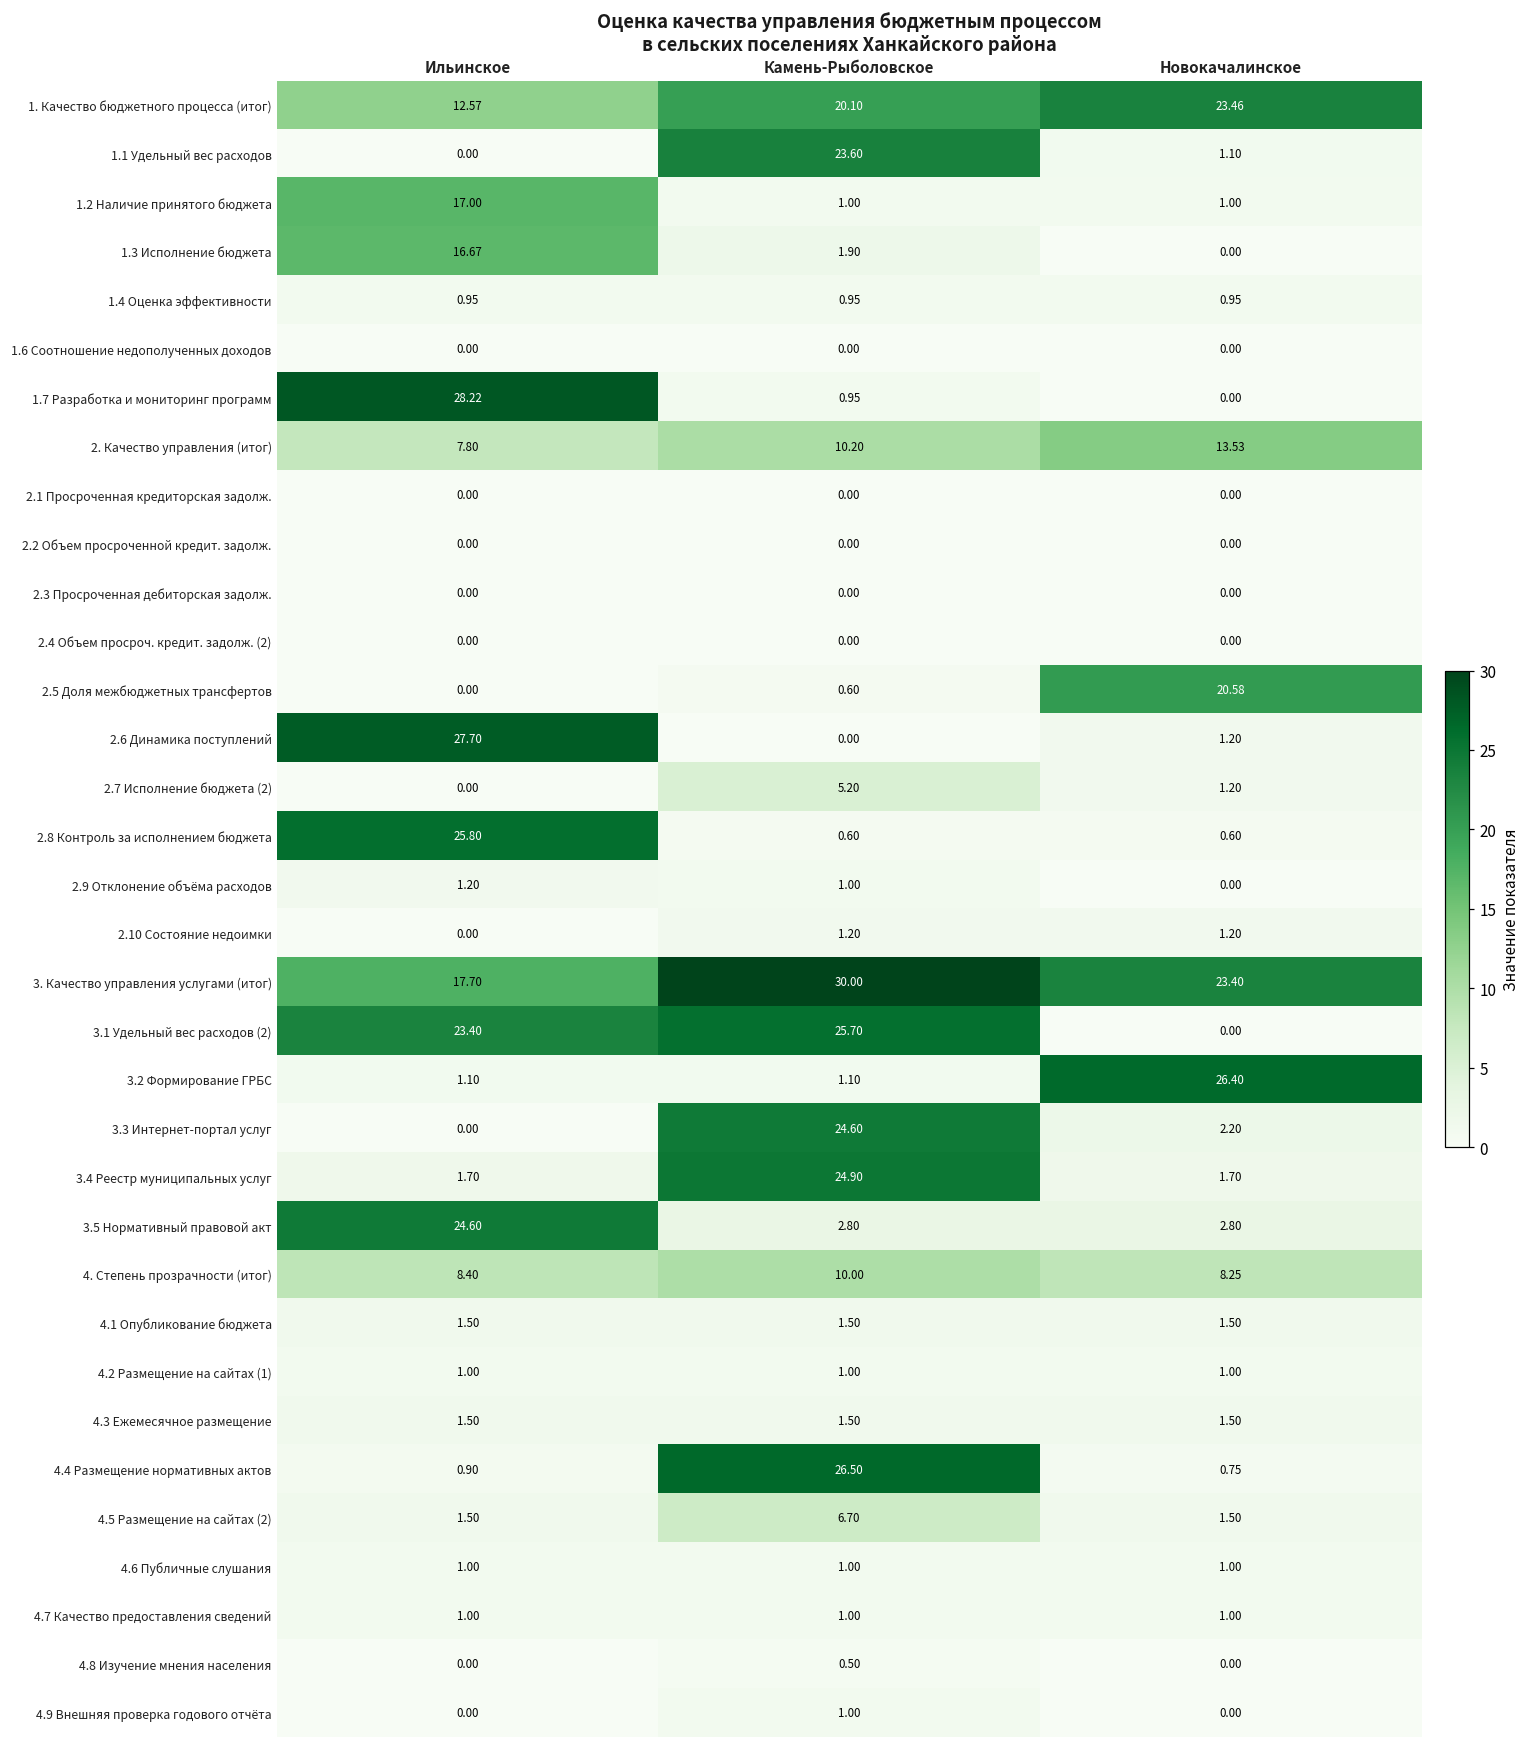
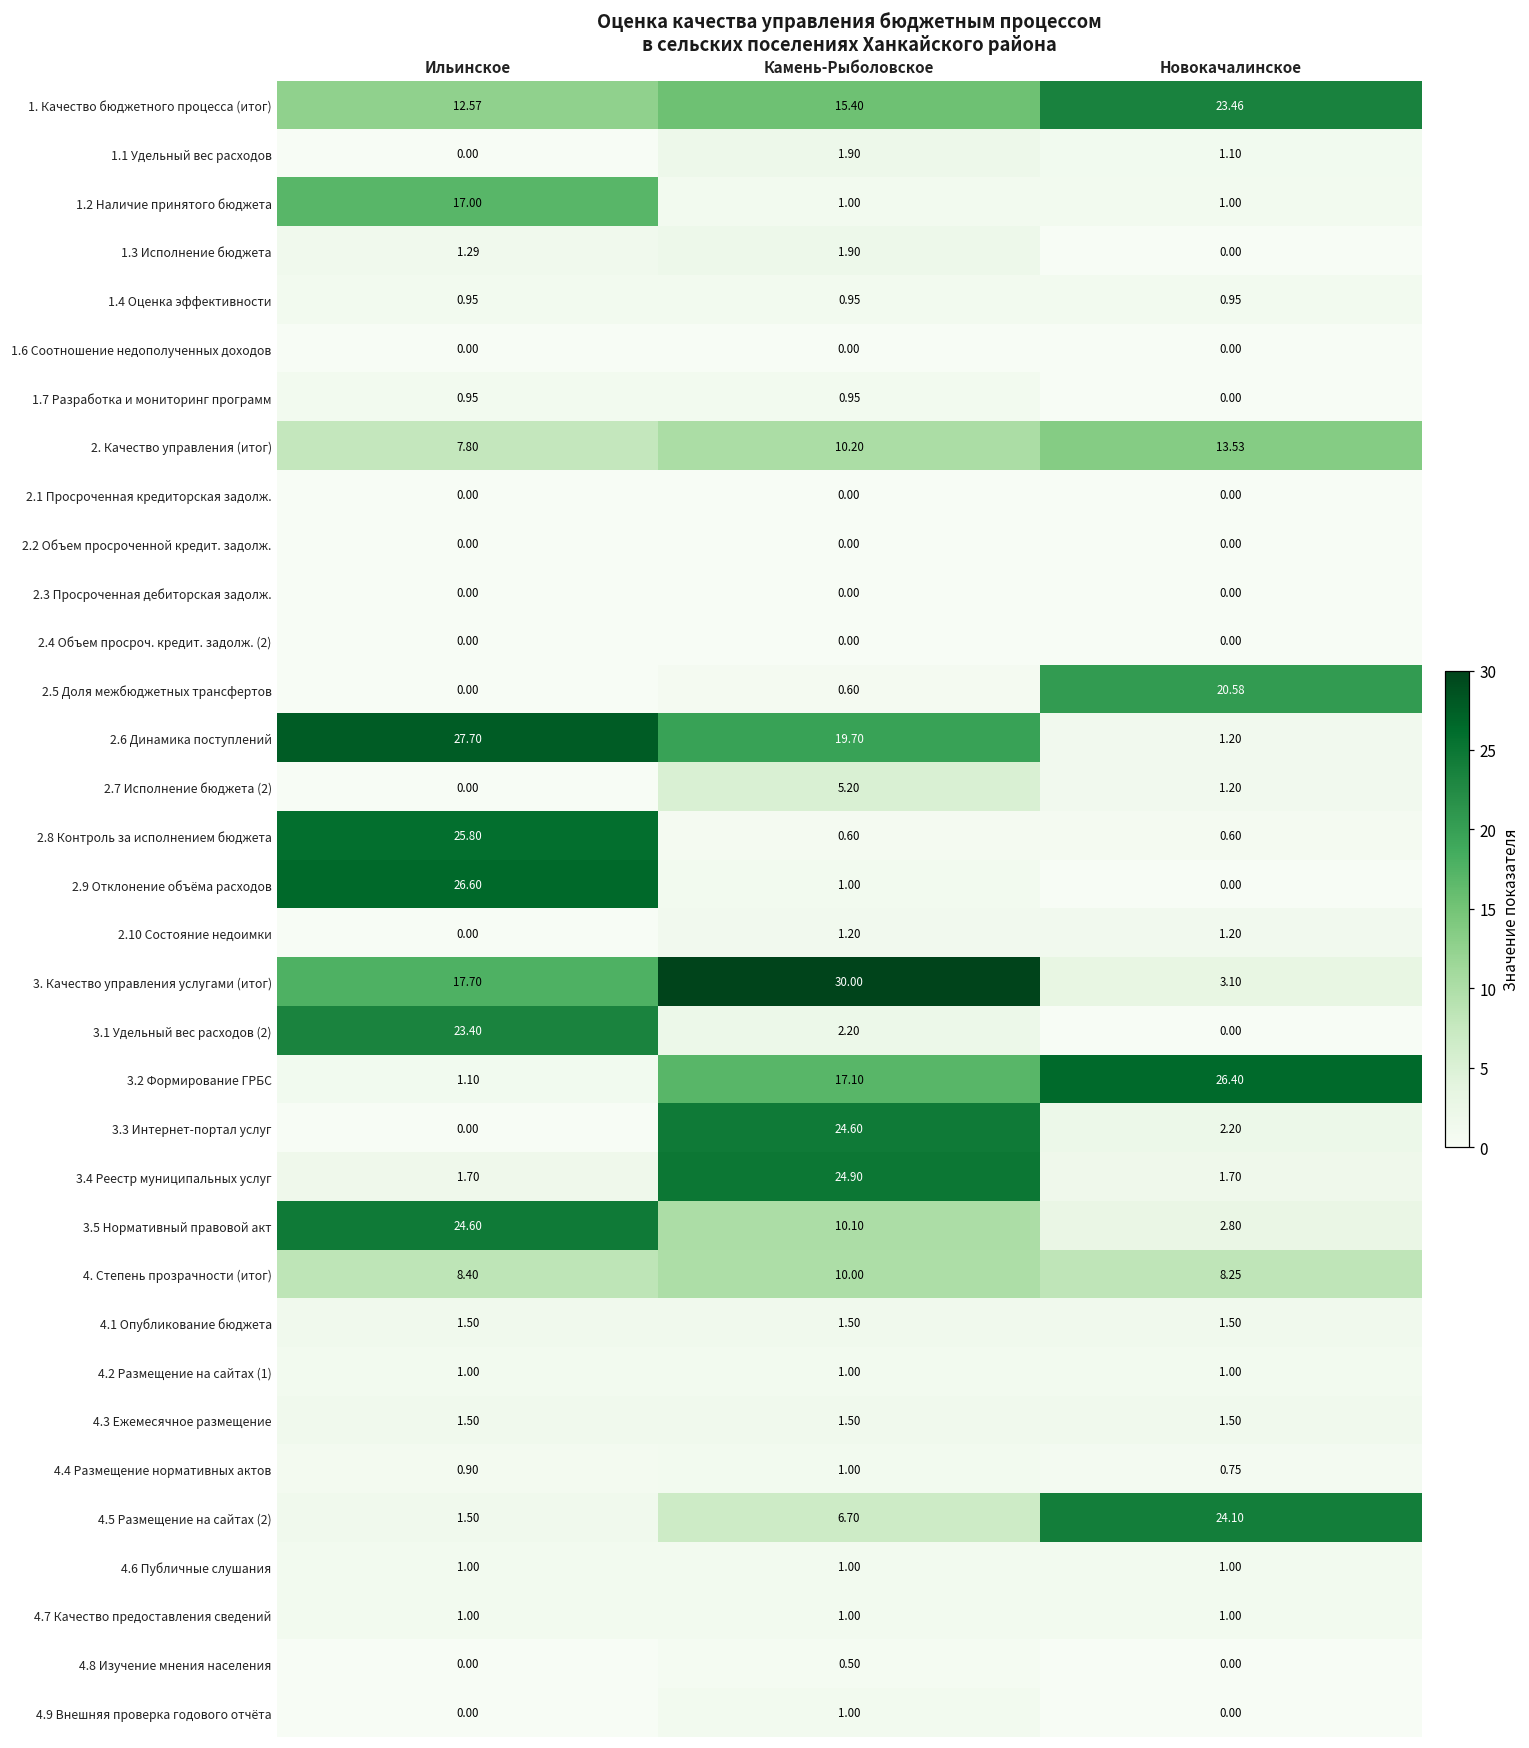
1. Качество бюджетного процесса (итог), Камень-Рыболовское: 20.10 -> 15.40
1.1 Удельный вес расходов, Камень-Рыболовское: 23.60 -> 1.90
1.3 Исполнение бюджета, Ильинское: 16.67 -> 1.29
1.7 Разработка и мониторинг программ, Ильинское: 28.22 -> 0.95
2.6 Динамика поступлений, Камень-Рыболовское: 0.00 -> 19.70
2.9 Отклонение объёма расходов, Ильинское: 1.20 -> 26.60
3. Качество управления услугами (итог), Новокачалинское: 23.40 -> 3.10
3.1 Удельный вес расходов (2), Камень-Рыболовское: 25.70 -> 2.20
3.2 Формирование ГРБС, Камень-Рыболовское: 1.10 -> 17.10
3.5 Нормативный правовой акт, Камень-Рыболовское: 2.80 -> 10.10
4.4 Размещение нормативных актов, Камень-Рыболовское: 26.50 -> 1.00
4.5 Размещение на сайтах (2), Новокачалинское: 1.50 -> 24.10
